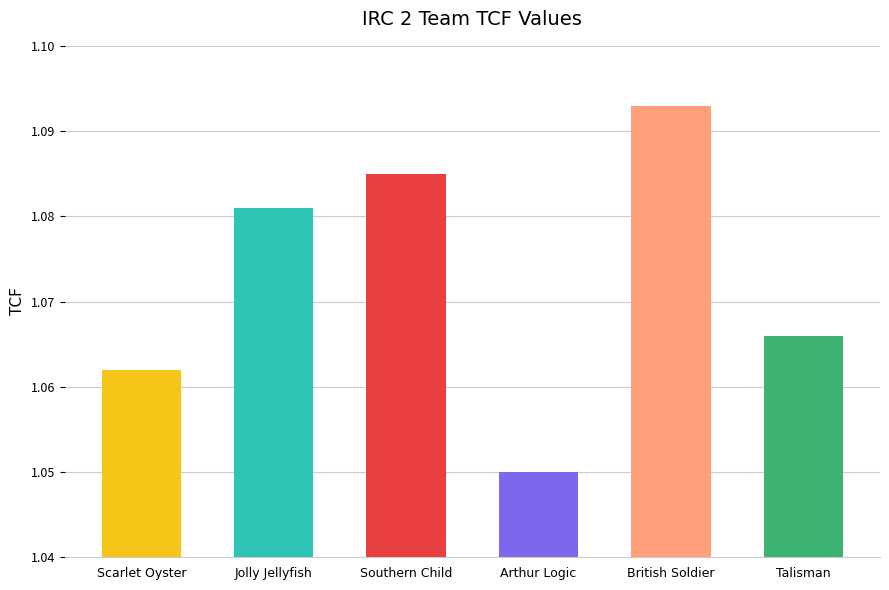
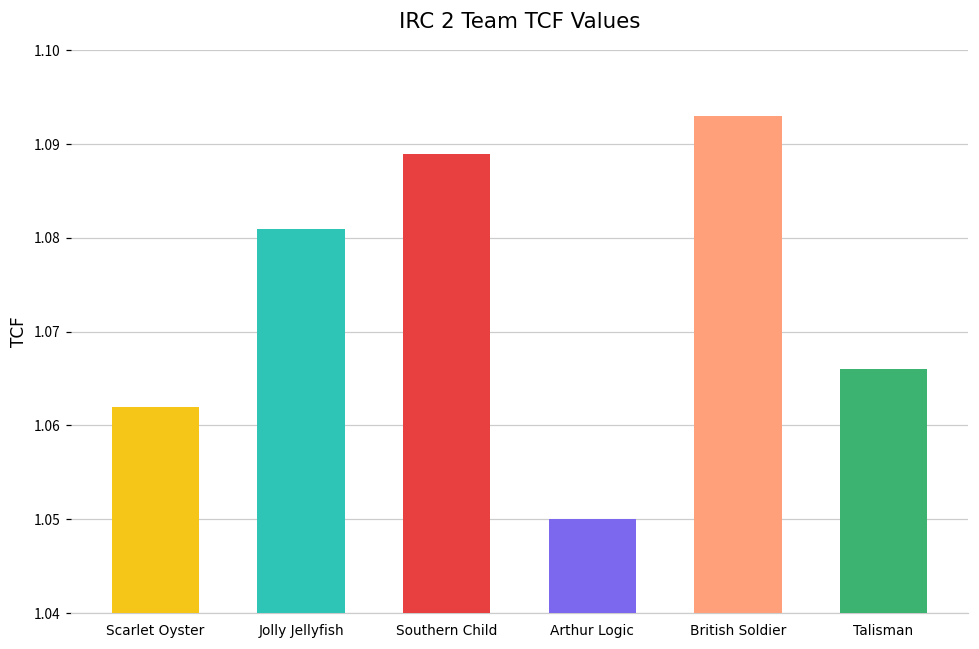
Southern Child: 1.085 -> 1.089
